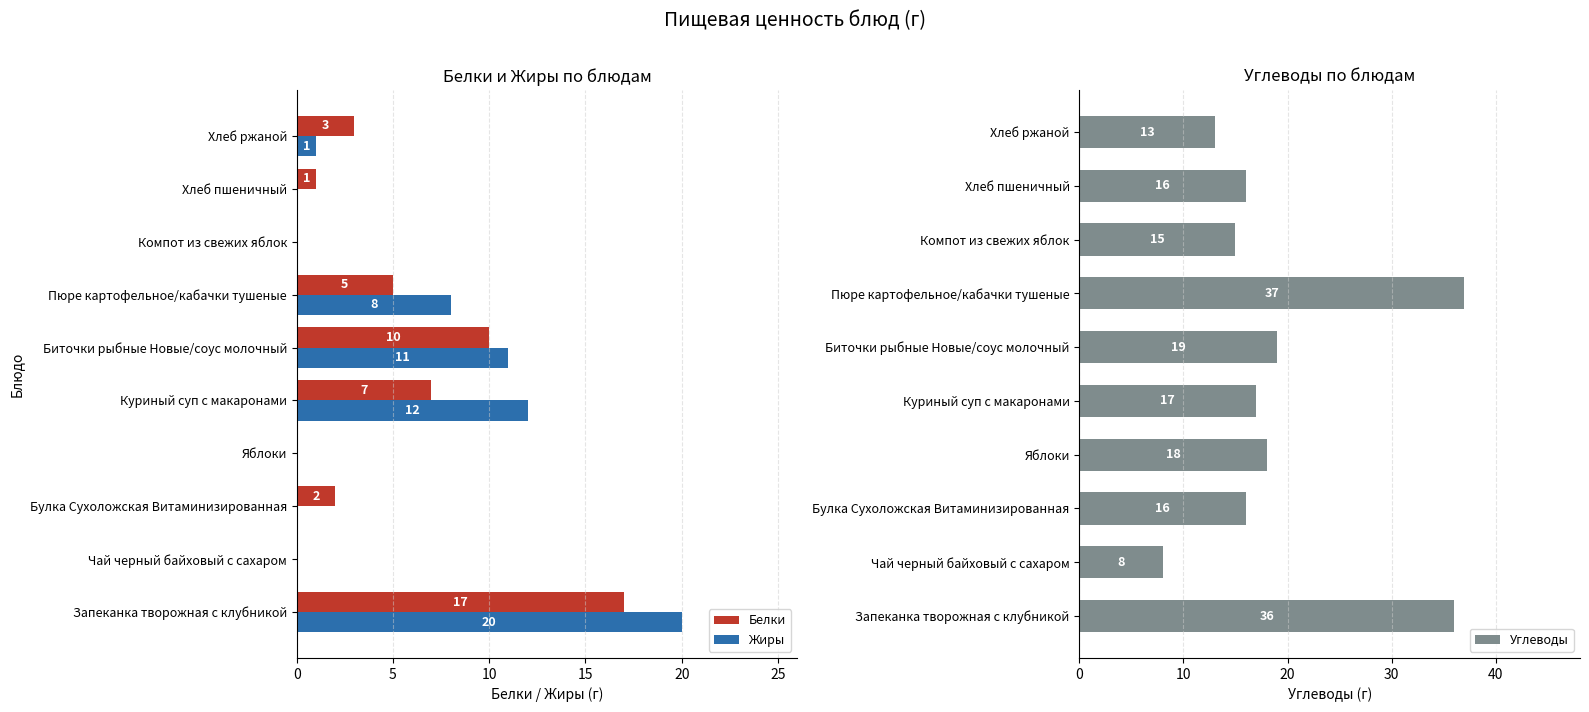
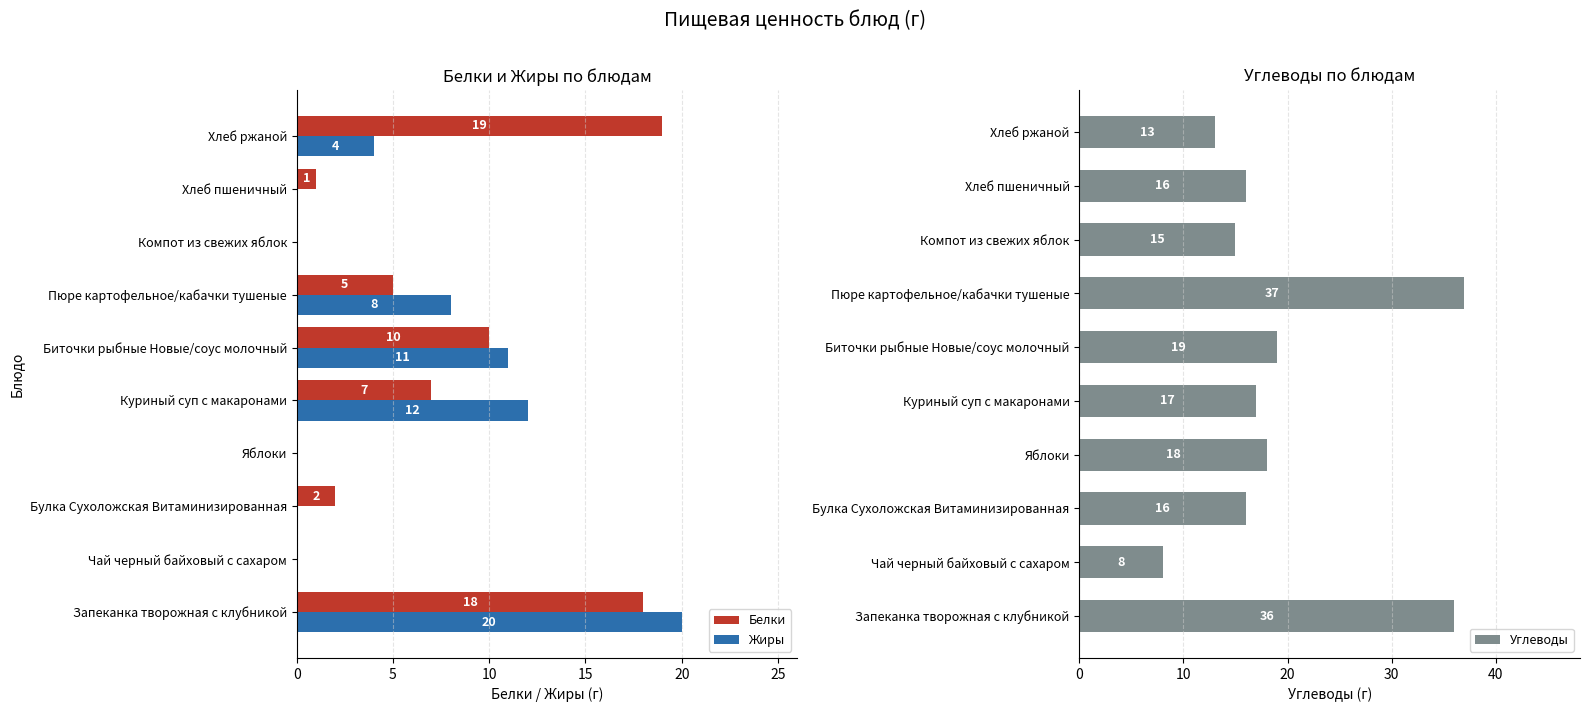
Белки и Жиры по блюдам, Белки, Хлеб ржаной: 3 -> 19
Белки и Жиры по блюдам, Жиры, Хлеб ржаной: 1 -> 4
Белки и Жиры по блюдам, Белки, Запеканка творожная с клубникой: 17 -> 18
